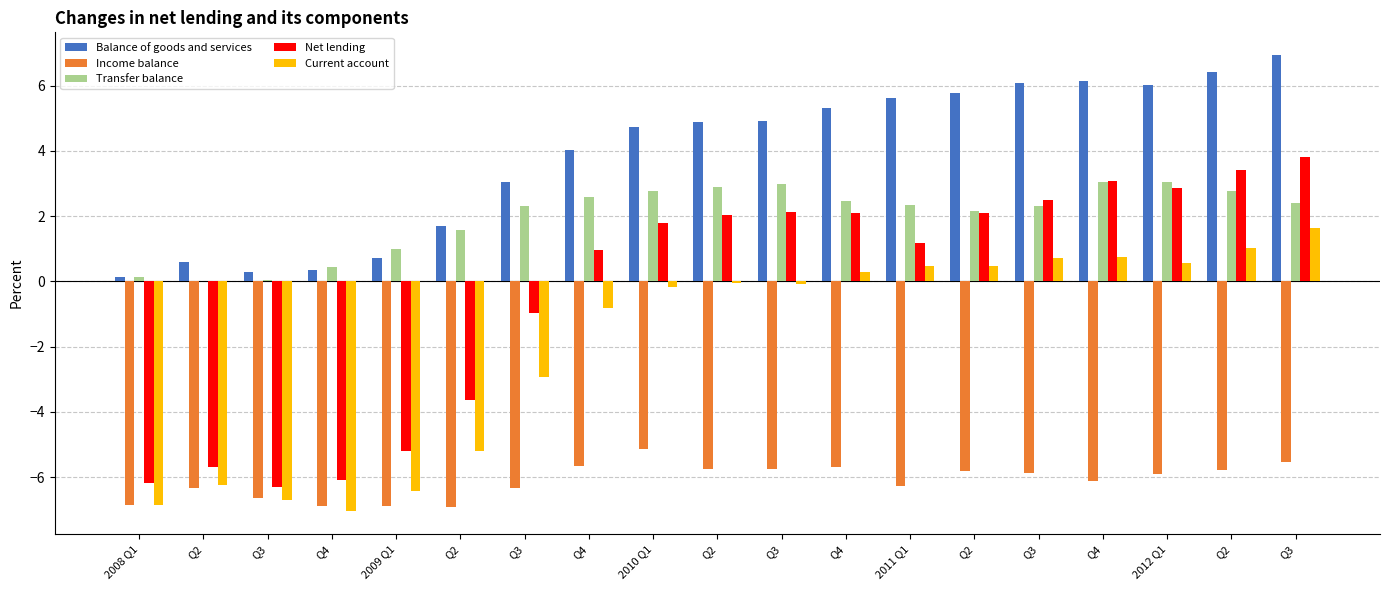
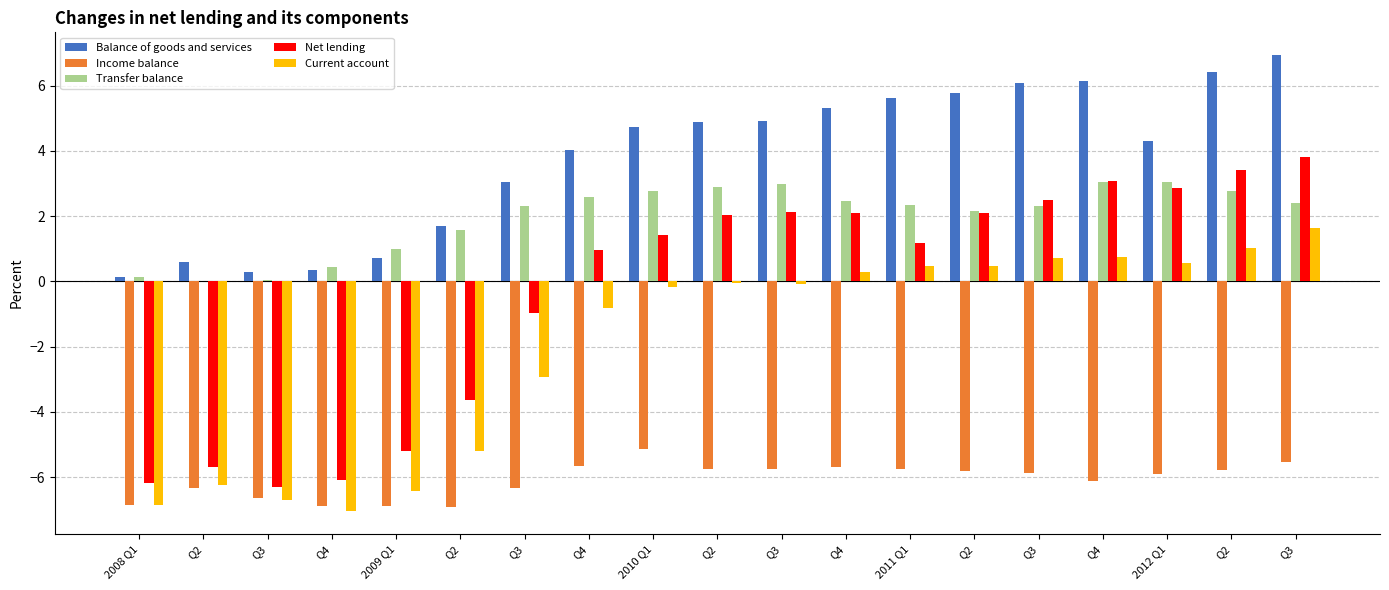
Net lending, 2010 Q1: 1.8 -> 1.4
Income balance, 2011 Q1: -6.3 -> -5.8
Balance of goods and services, 2012 Q1: 6.0 -> 4.3
